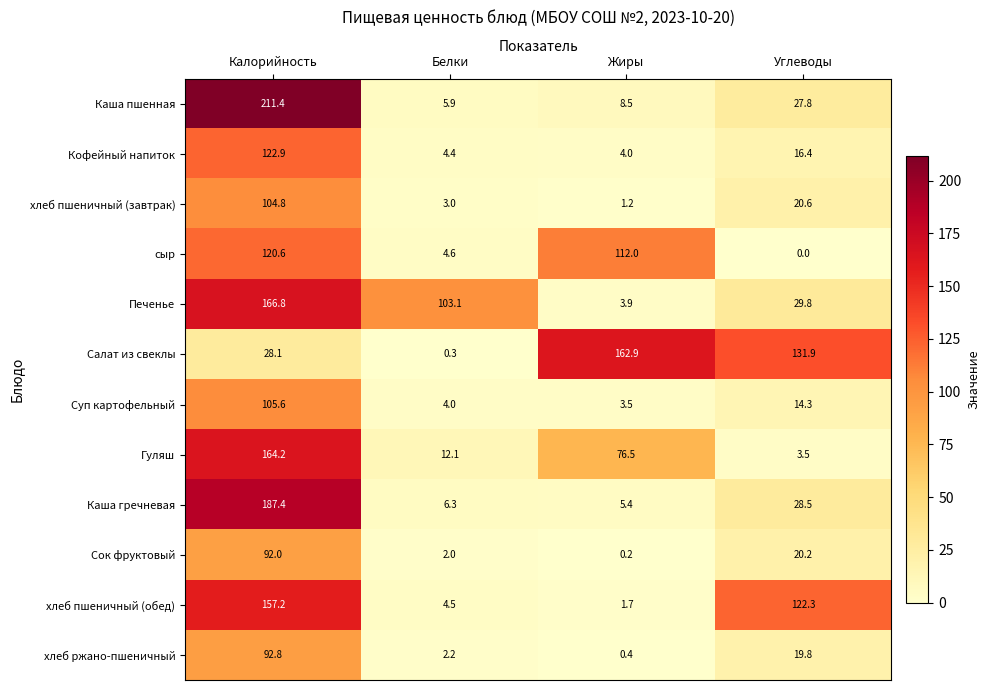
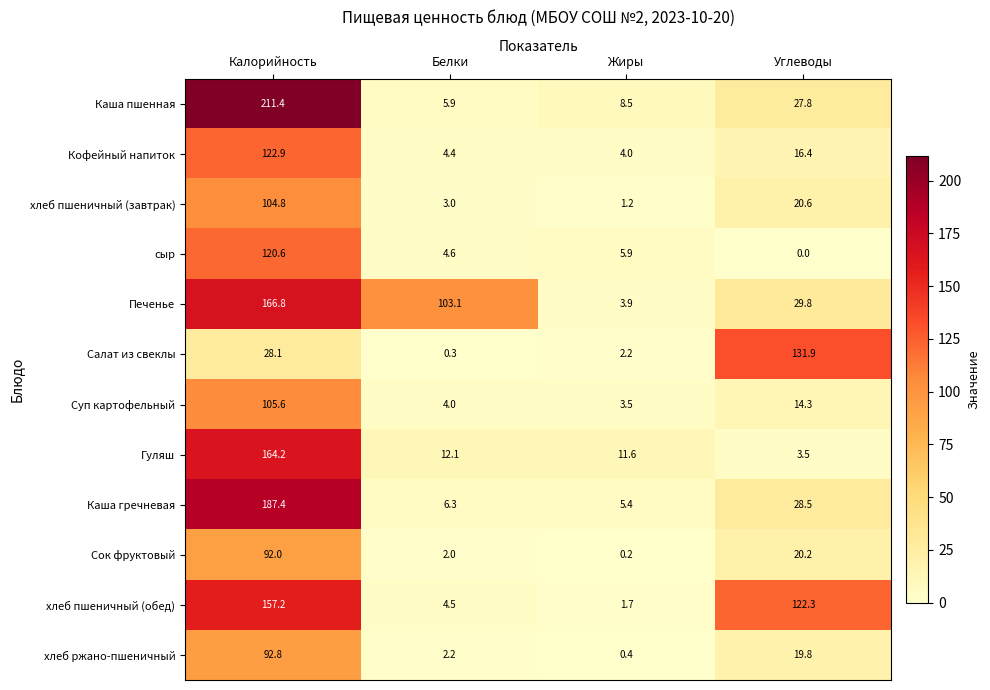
сыр, Жиры: 112.0 -> 5.9
Салат из свеклы, Жиры: 162.9 -> 2.2
Гуляш, Жиры: 76.5 -> 11.6
